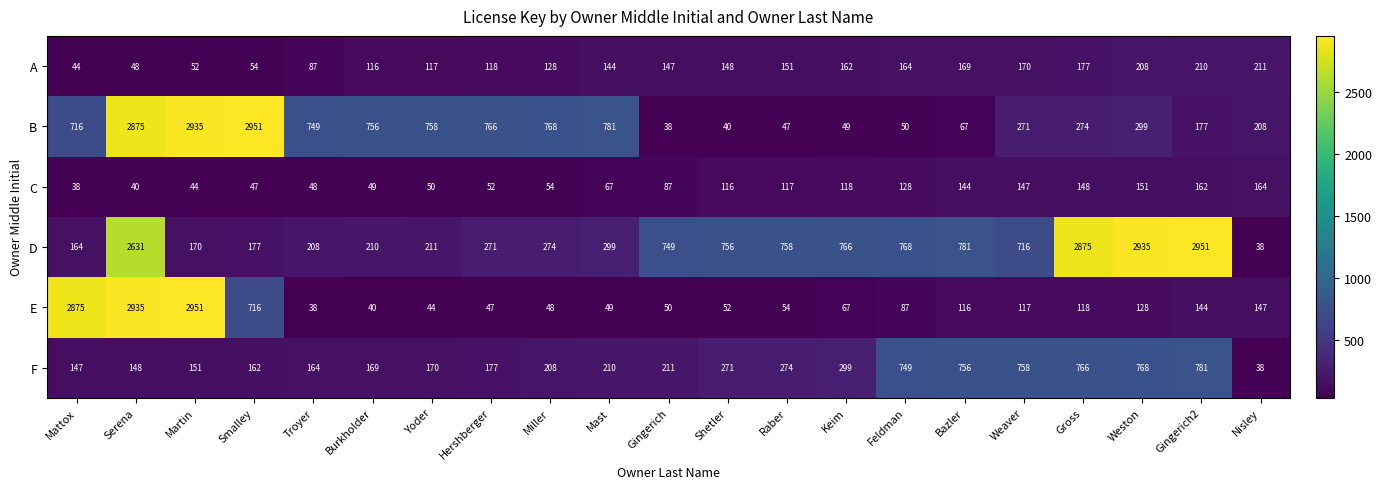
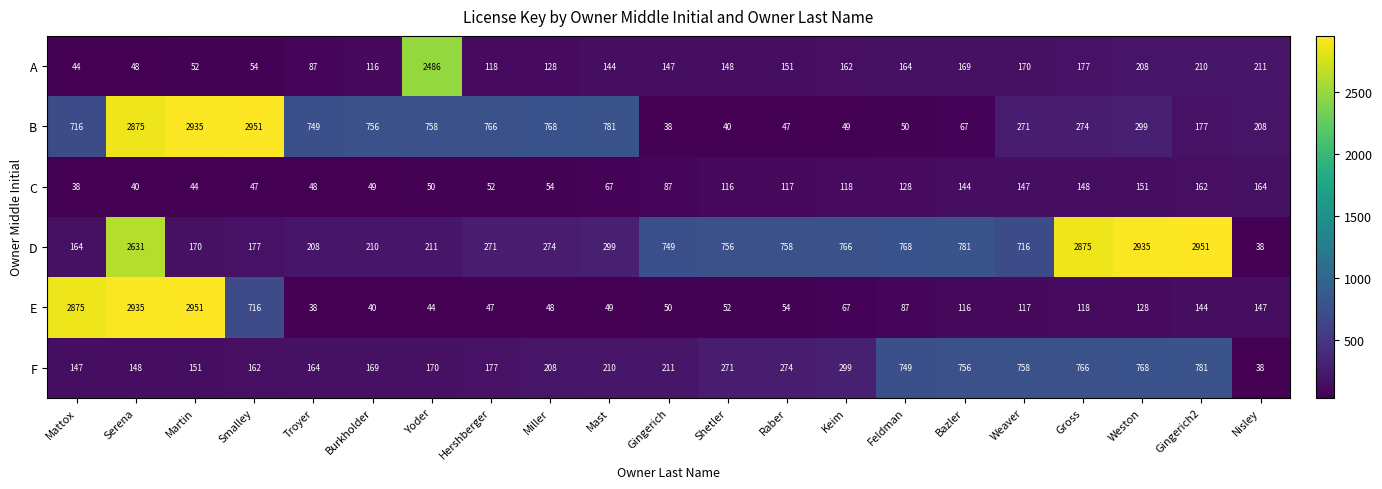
A, Yoder: 117 -> 2486
